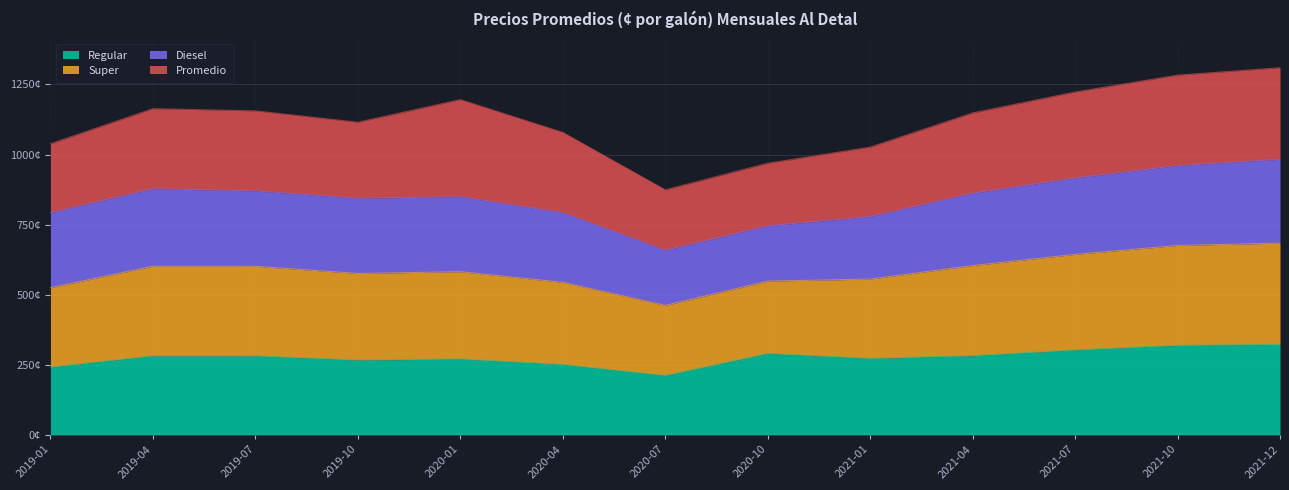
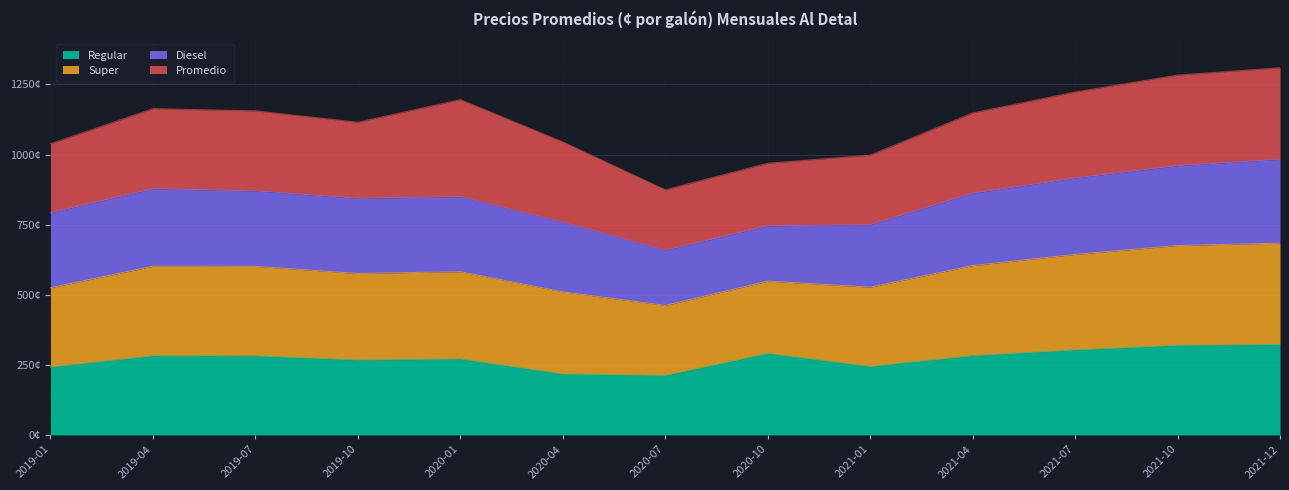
Regular, 2020-04: 250¢ -> 220¢
Regular, 2021-01: 270¢ -> 240¢
